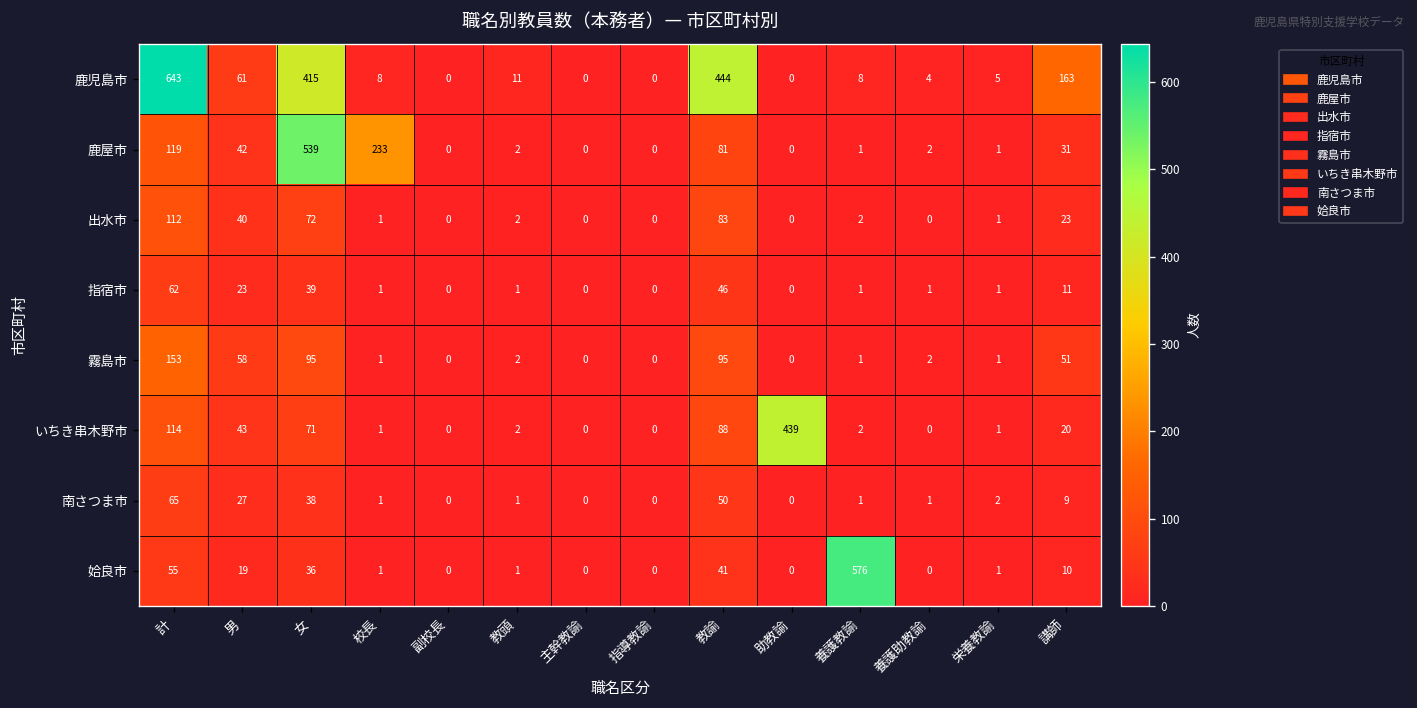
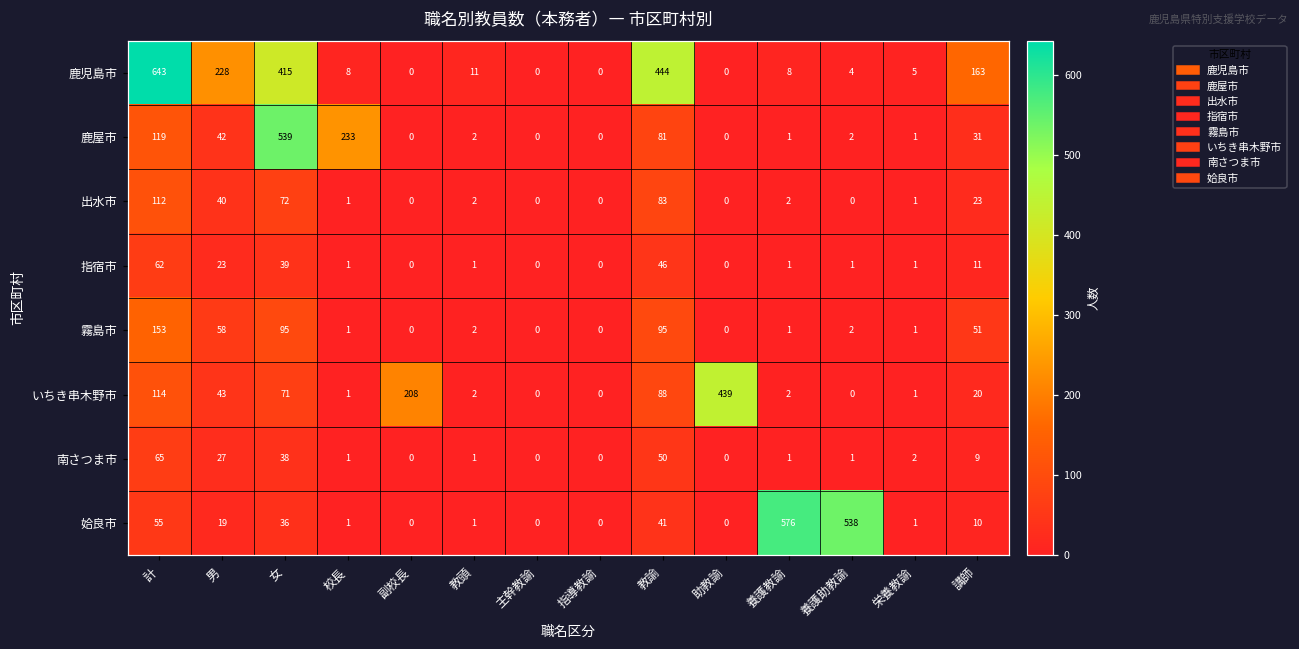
鹿児島市, 男: 61 -> 228
いちき串木野市, 副校長: 0 -> 208
姶良市, 養護助教諭: 0 -> 538
